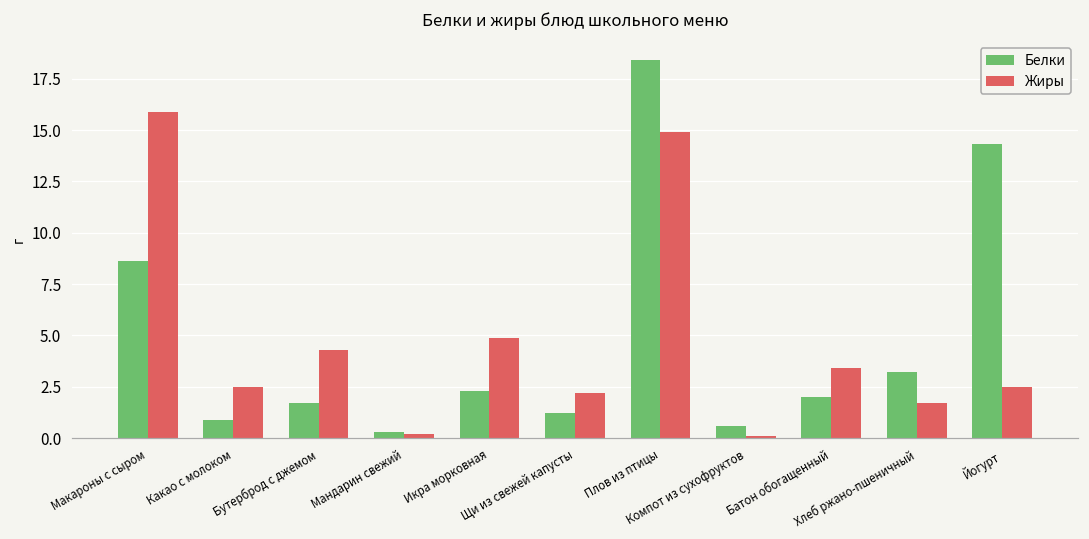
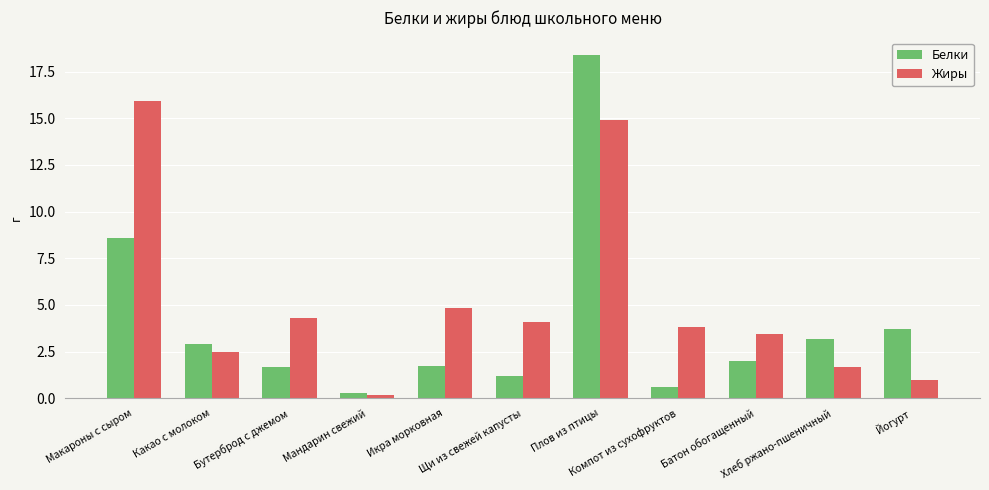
Белки, Какао с молоком: 0.9 -> 2.9
Белки, Икра морковная: 2.3 -> 1.7
Жиры, Щи из свежей капусты: 2.2 -> 4.1
Жиры, Компот из сухофруктов: 0.1 -> 3.8
Белки, Йогурт: 14.3 -> 3.7
Жиры, Йогурт: 2.5 -> 1.0
